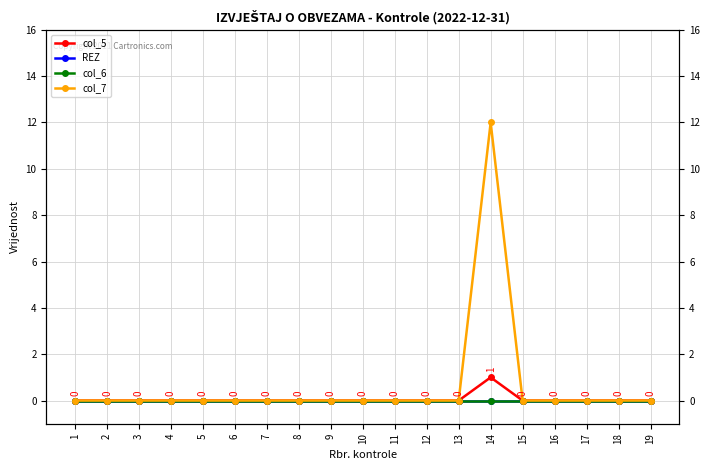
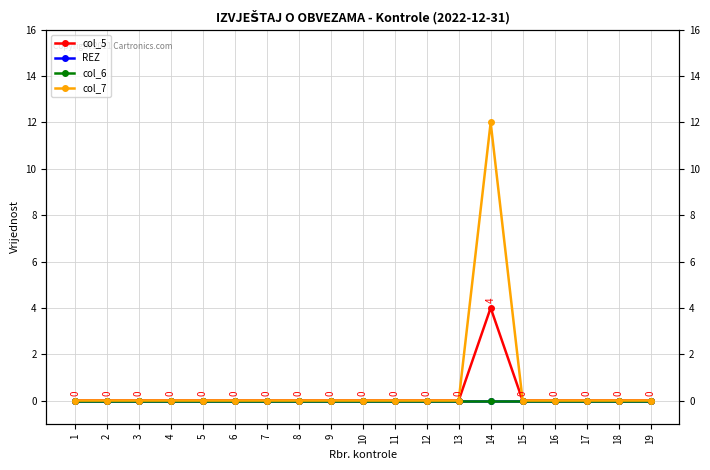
col_5, 14: 1 -> 4
